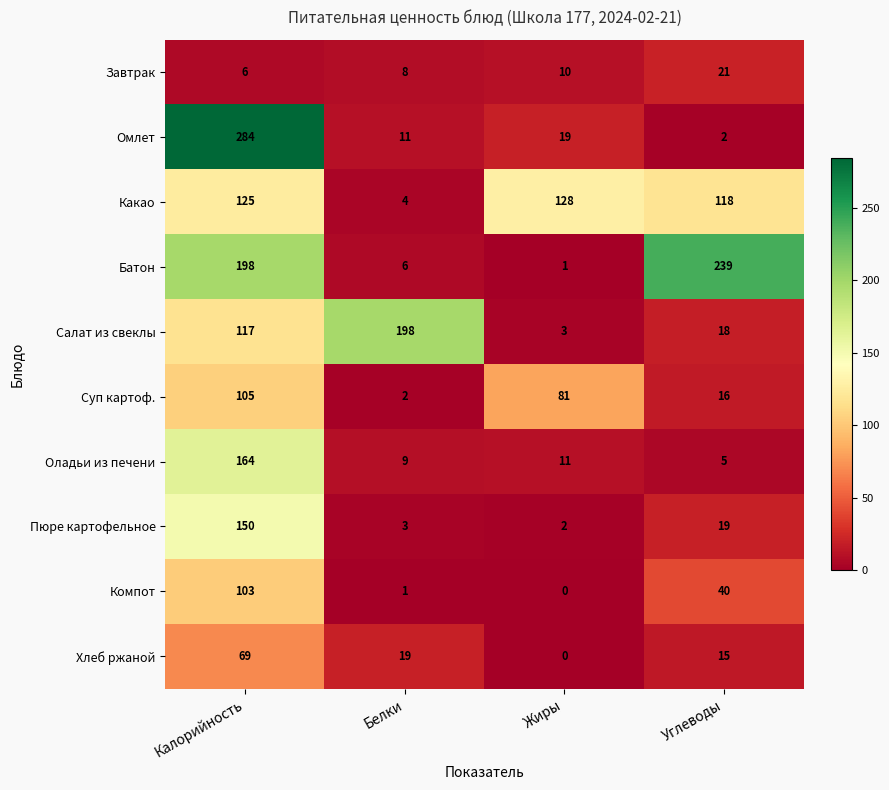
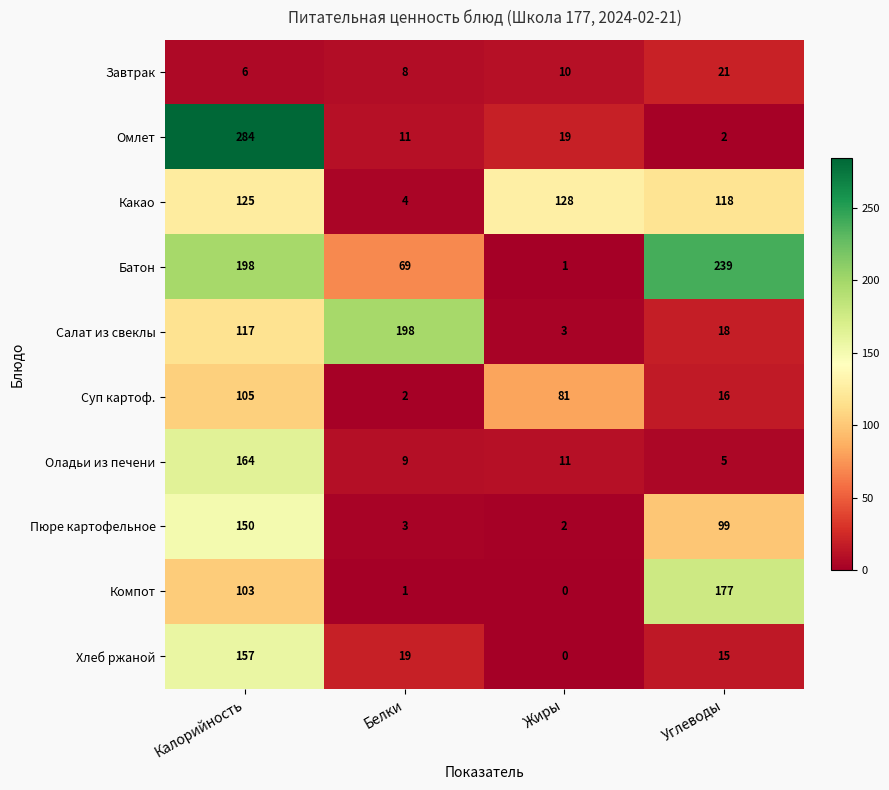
Батон, Белки: 6 -> 69
Пюре картофельное, Углеводы: 19 -> 99
Компот, Углеводы: 40 -> 177
Хлеб ржаной, Калорийность: 69 -> 157
